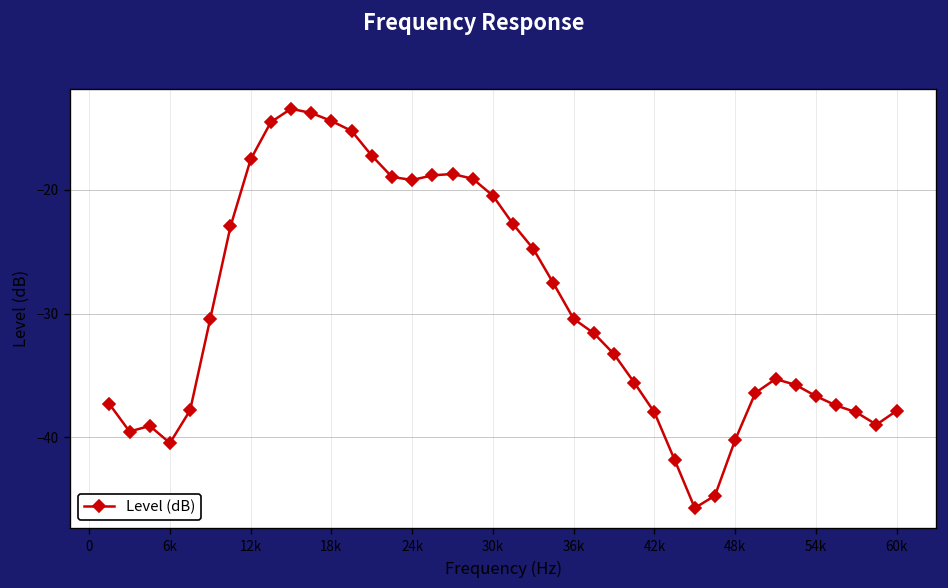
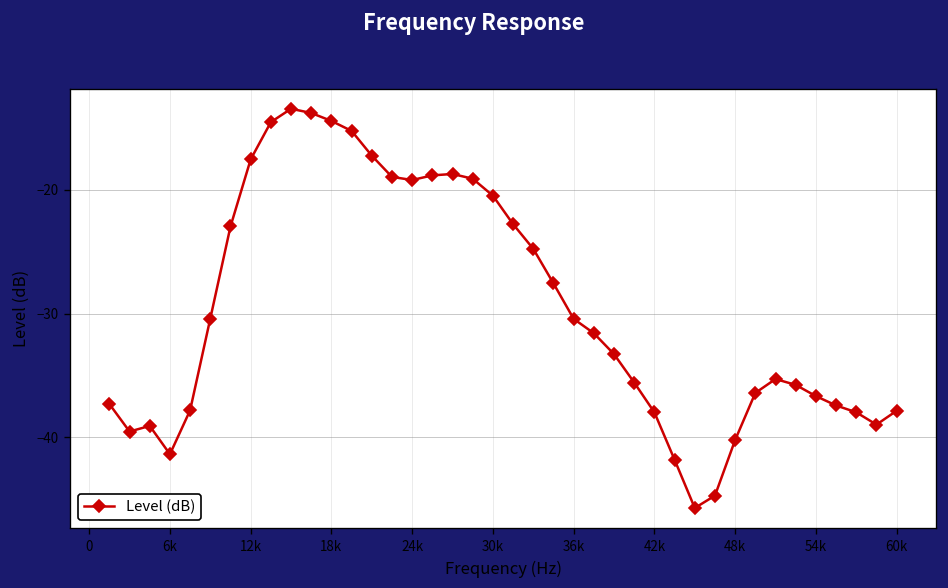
6k: -40.5 -> -41.4
